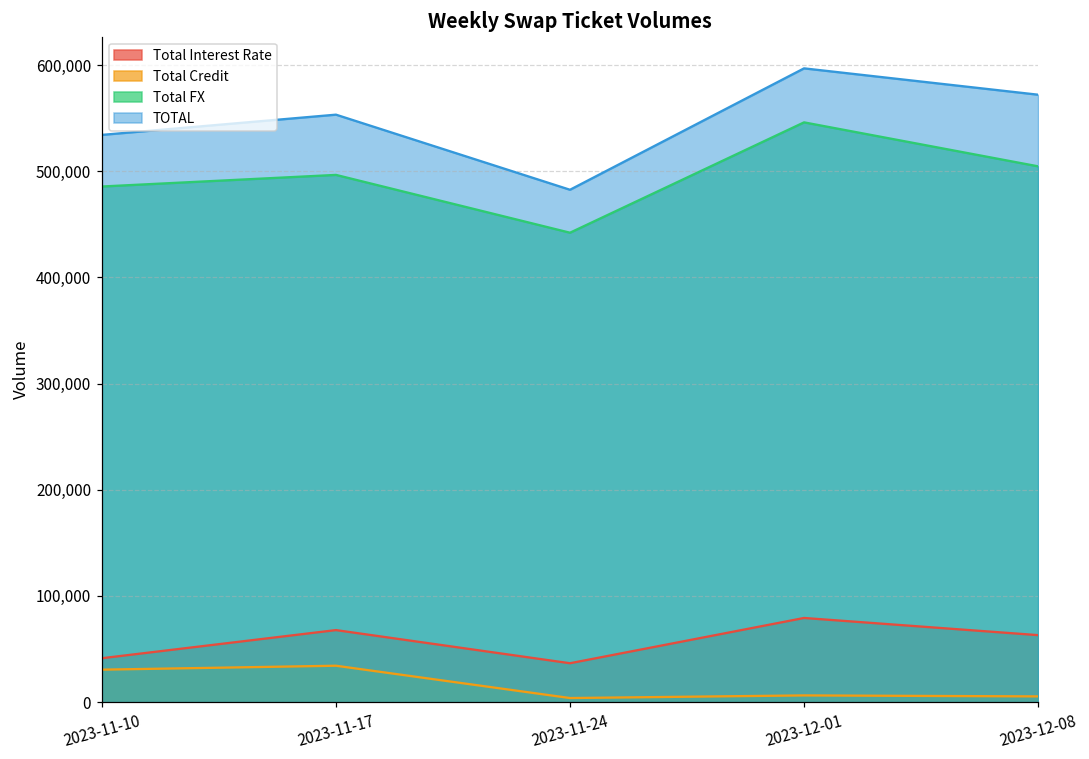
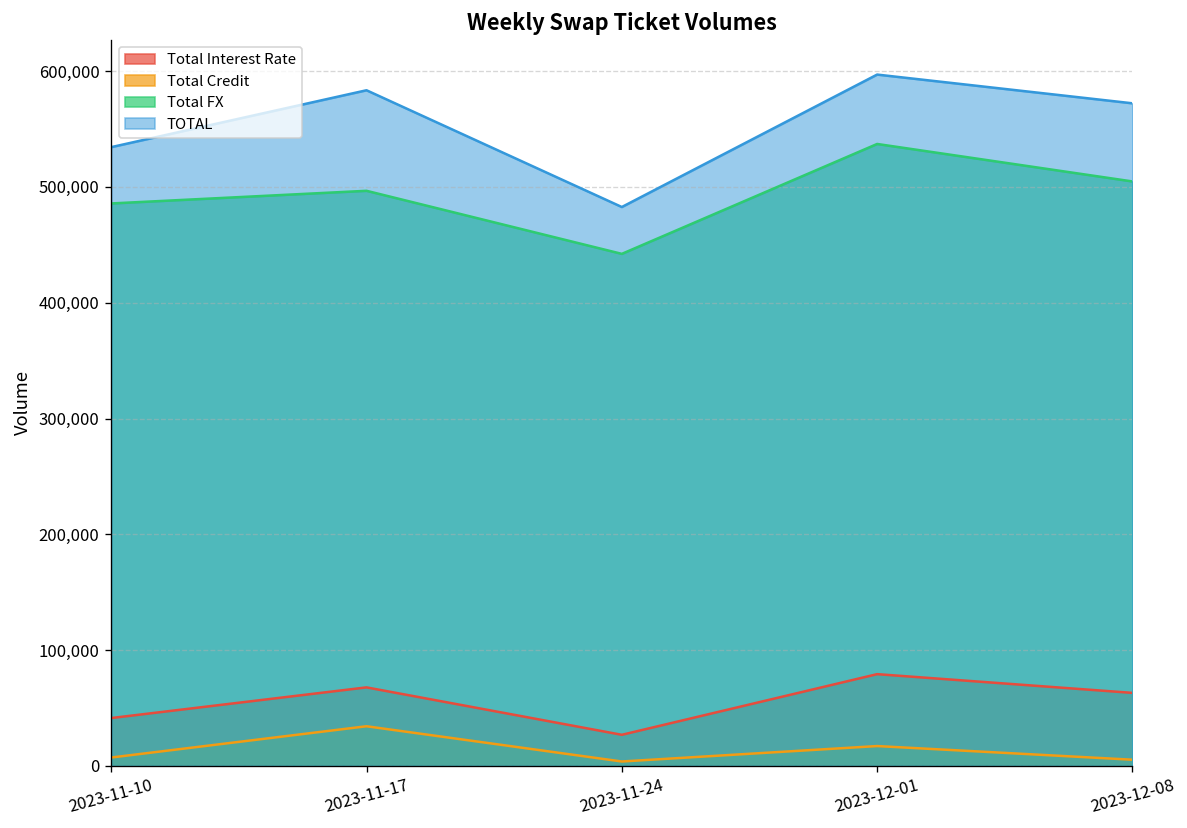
Total Credit, 2023-11-10: 30,000 -> 10,000
TOTAL, 2023-11-17: 550,000 -> 580,000
Total Interest Rate, 2023-11-24: 40,000 -> 30,000
Total Credit, 2023-12-01: 10,000 -> 20,000
Total FX, 2023-12-01: 550,000 -> 540,000
